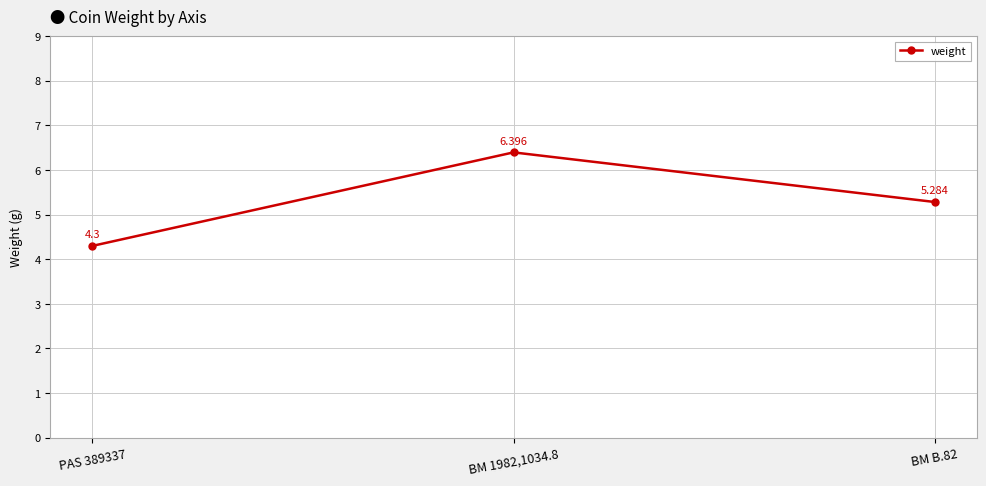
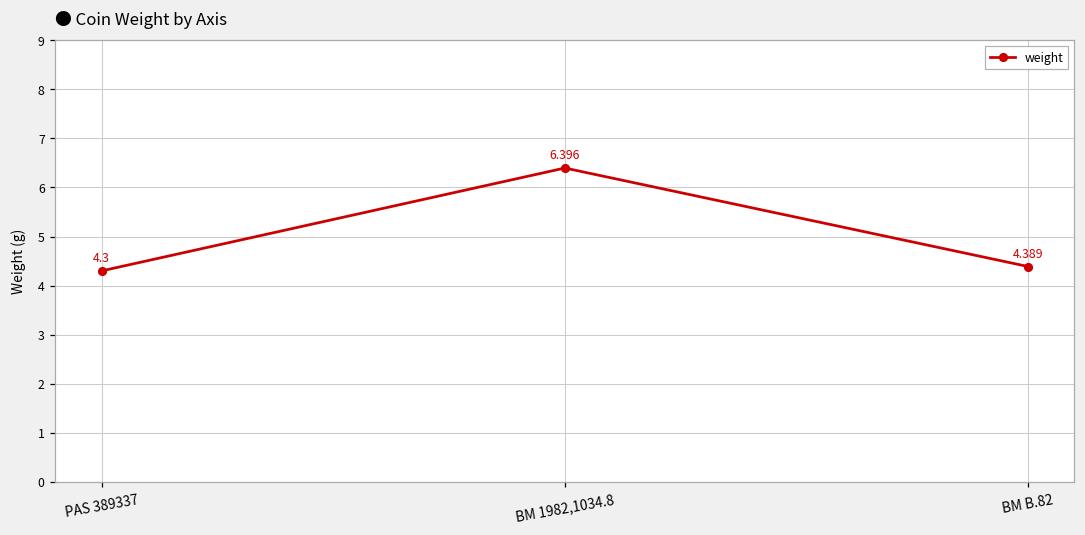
BM B.82: 5.284 -> 4.389
